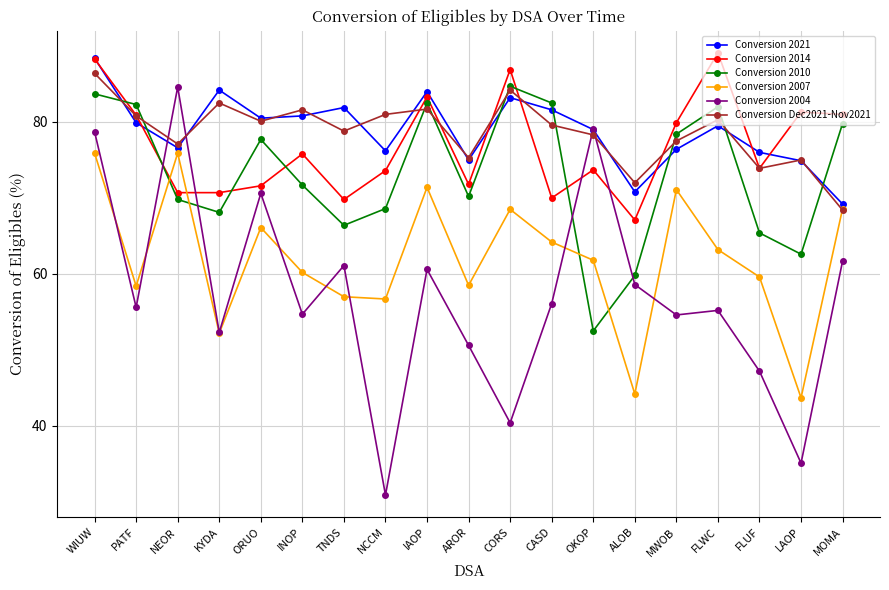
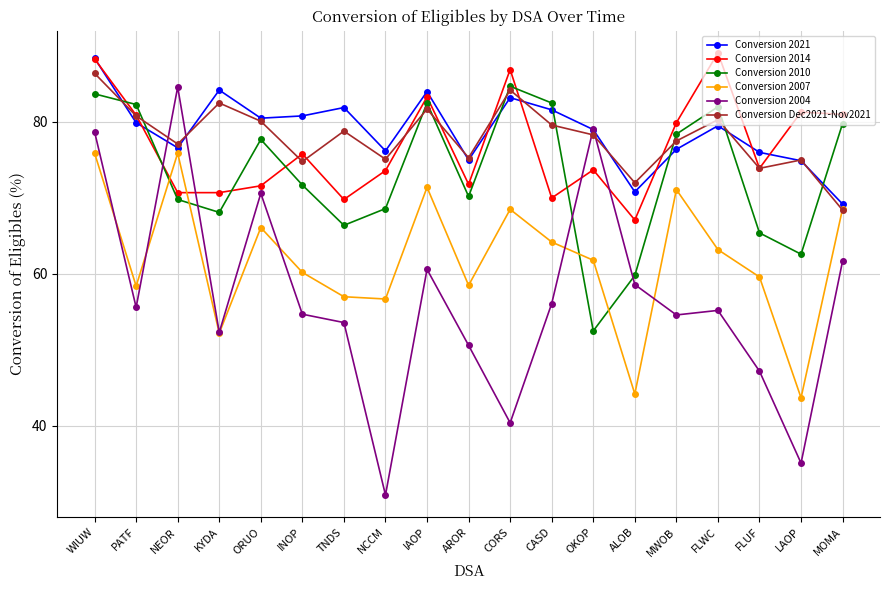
Conversion Dec2021-Nov2021, INOP: 82 -> 75
Conversion 2004, TNDS: 61 -> 54
Conversion Dec2021-Nov2021, NCCM: 81 -> 75
